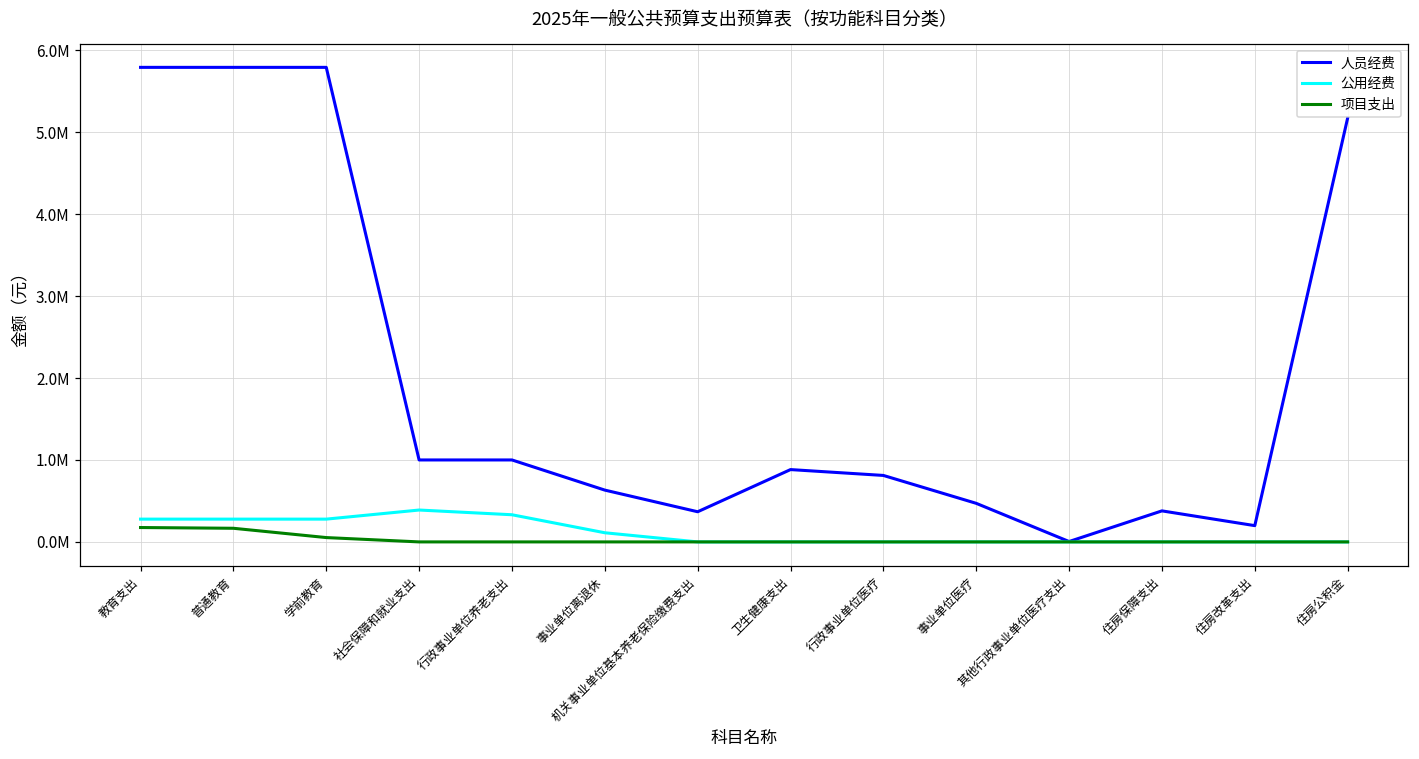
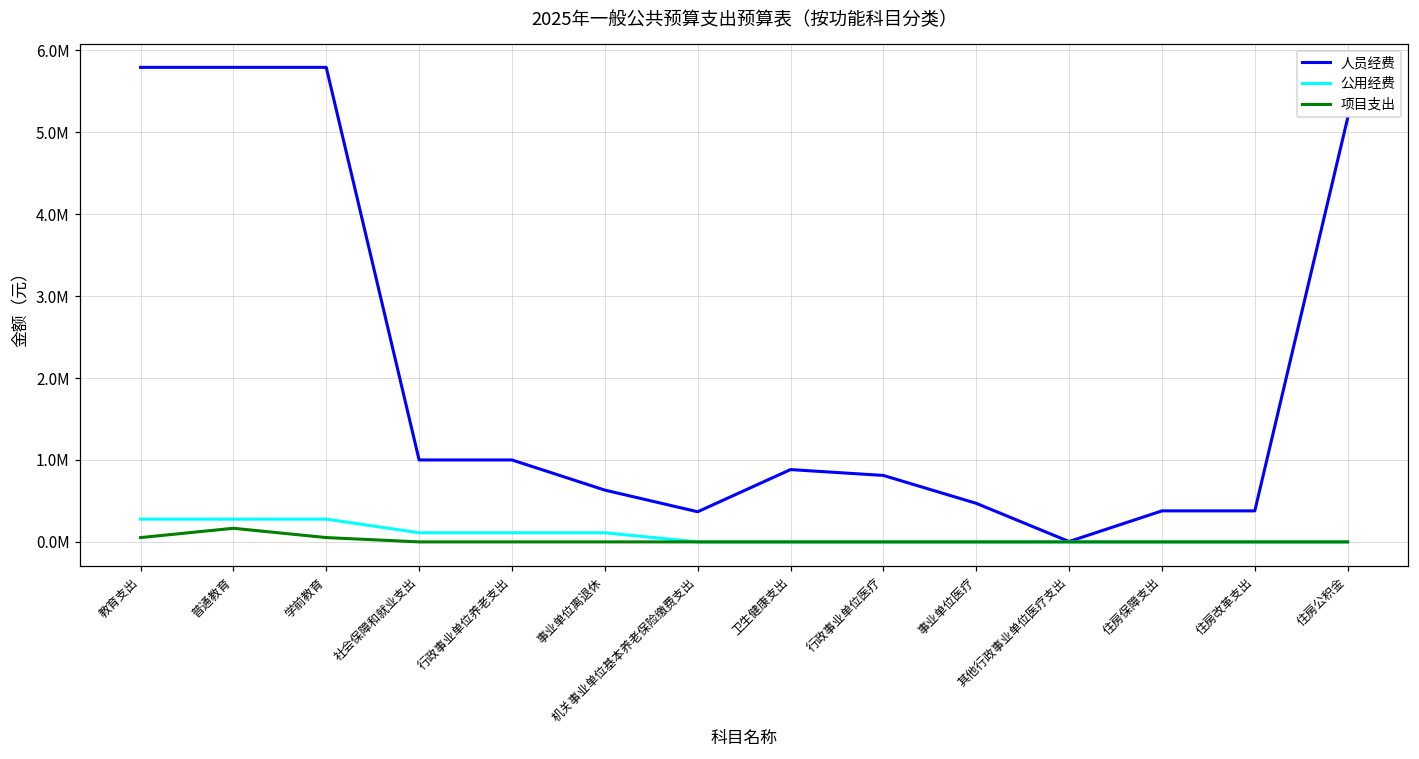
项目支出, 教育支出: 200000 -> 100000
公用经费, 社会保障和就业支出: 400000 -> 100000
公用经费, 行政事业单位养老支出: 300000 -> 100000
人员经费, 住房改革支出: 200000 -> 400000
